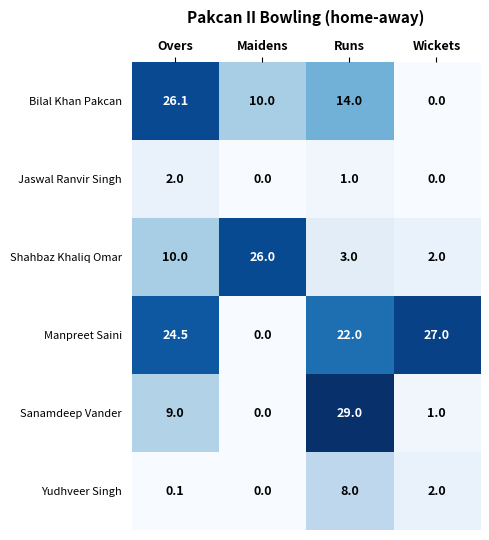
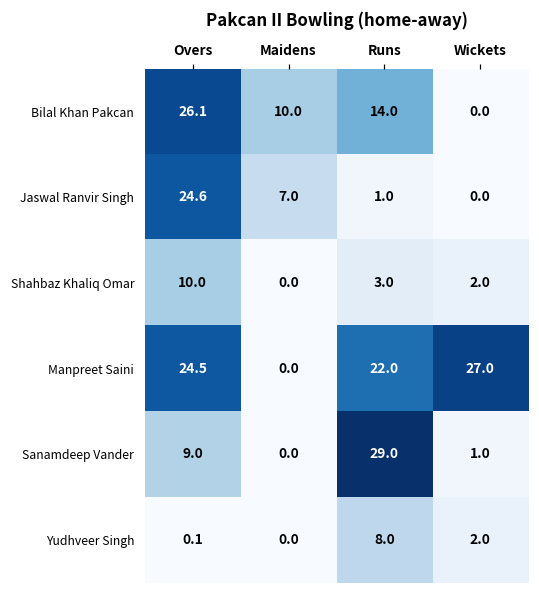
Jaswal Ranvir Singh, Overs: 2.0 -> 24.6
Jaswal Ranvir Singh, Maidens: 0.0 -> 7.0
Shahbaz Khaliq Omar, Maidens: 26.0 -> 0.0
